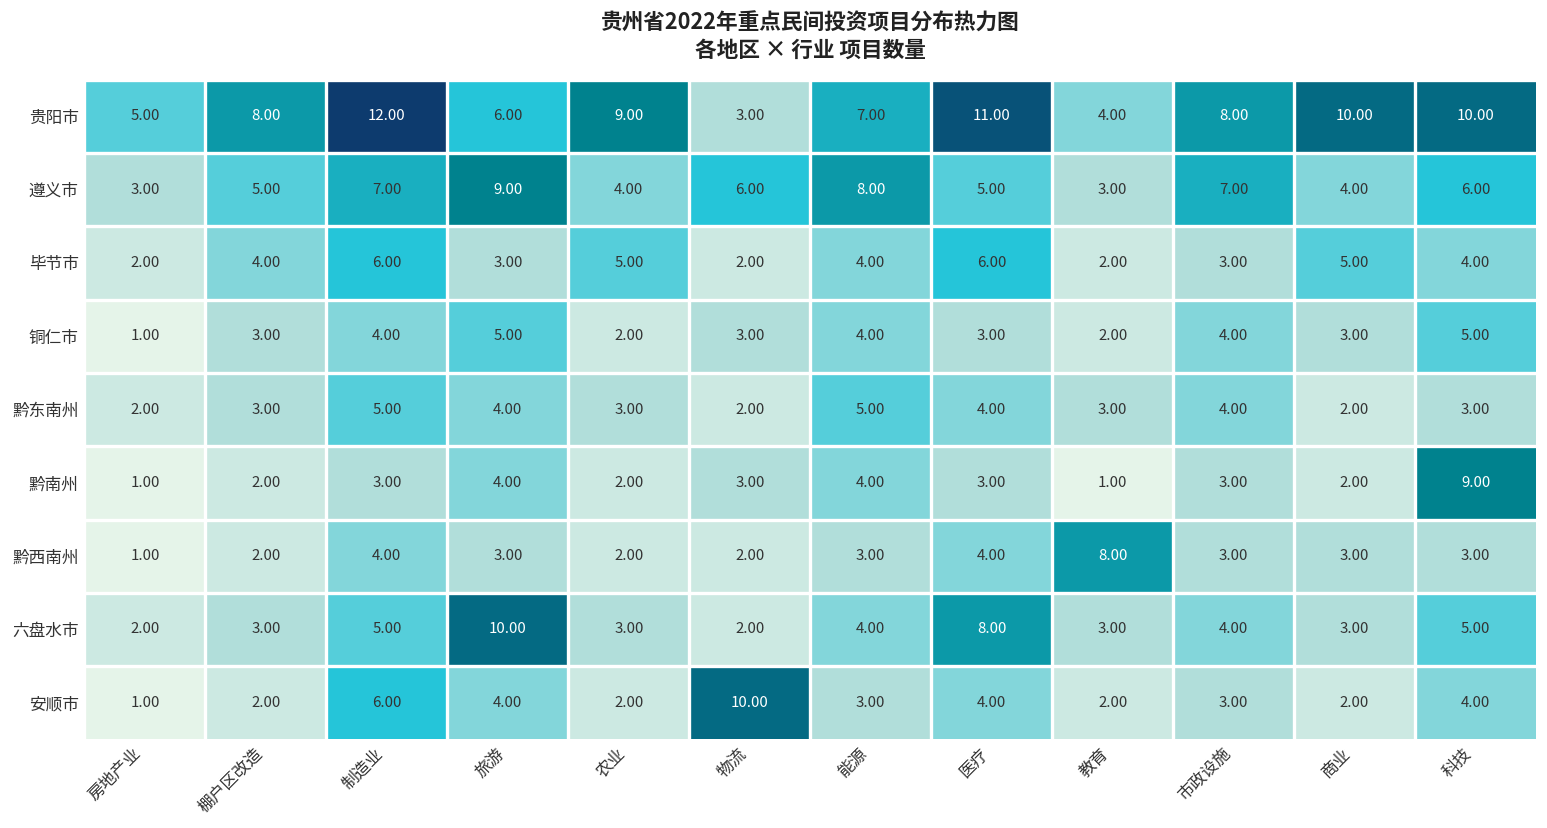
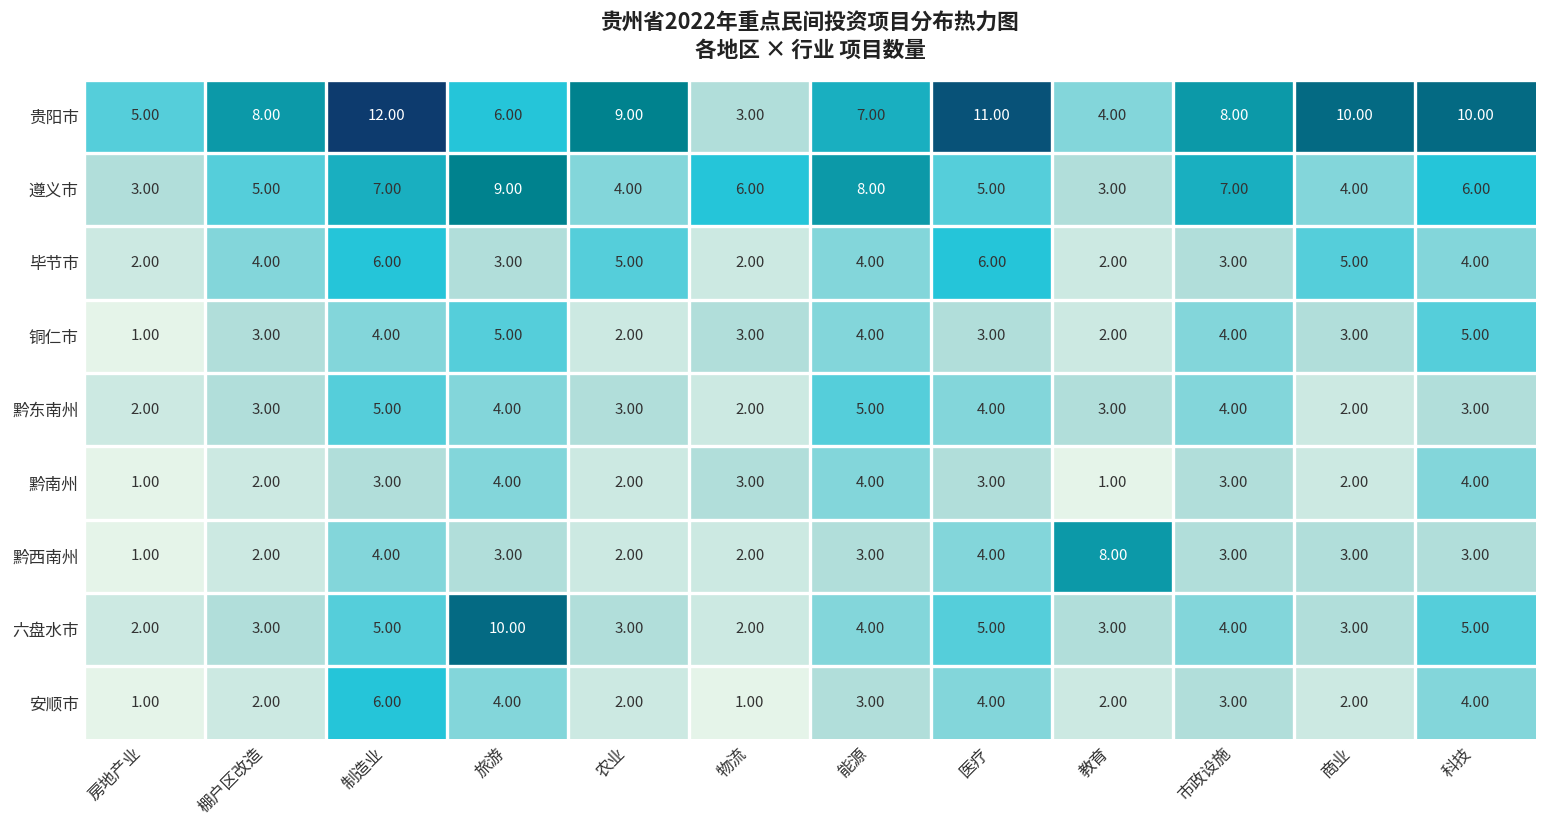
黔南州, 科技: 9.00 -> 4.00
六盘水市, 医疗: 8.00 -> 5.00
安顺市, 物流: 10.00 -> 1.00
